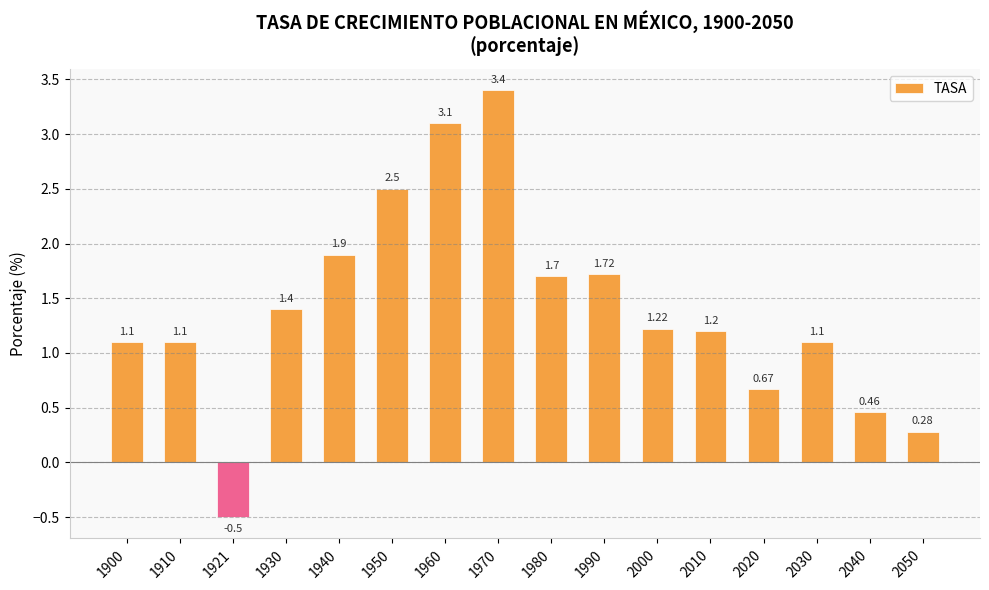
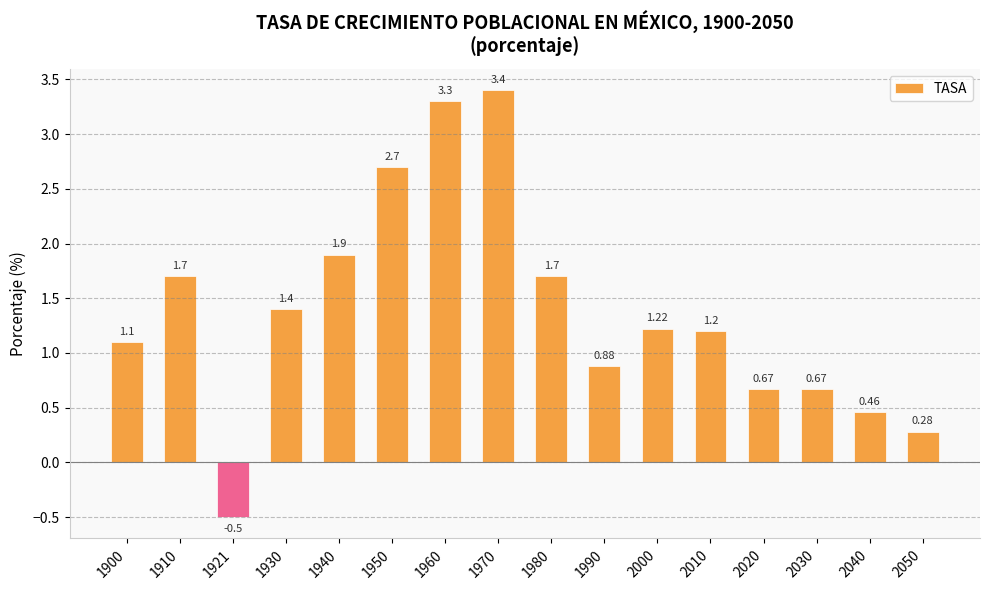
1910: 1.1 -> 1.7
1950: 2.5 -> 2.7
1960: 3.1 -> 3.3
1990: 1.72 -> 0.88
2030: 1.1 -> 0.67
